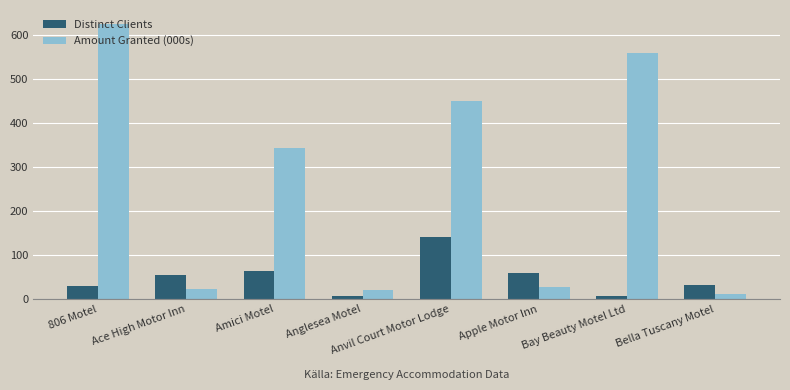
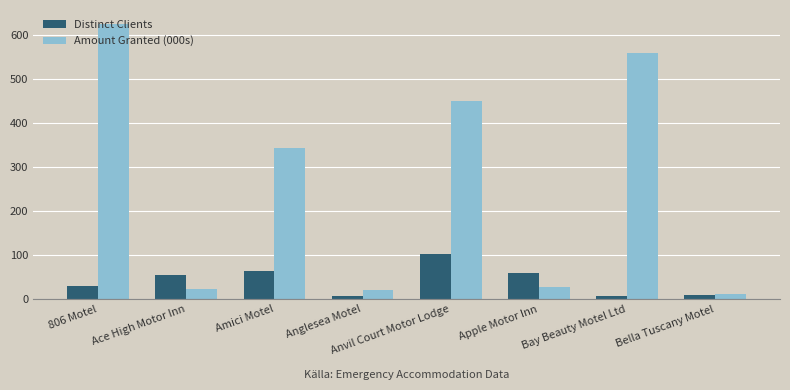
Distinct Clients, Anvil Court Motor Lodge: 140 -> 100
Distinct Clients, Bella Tuscany Motel: 30 -> 10
